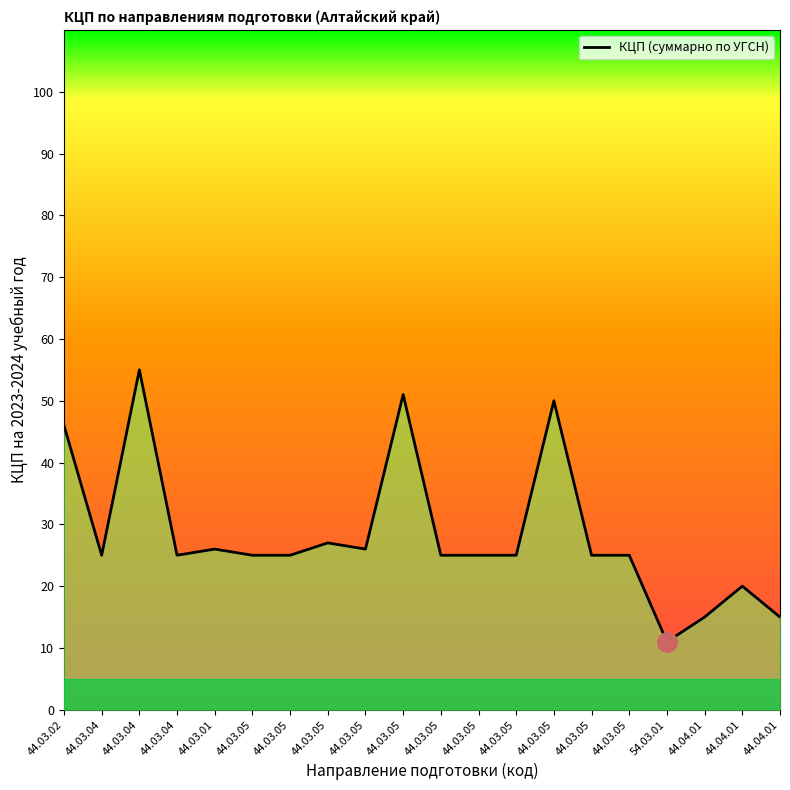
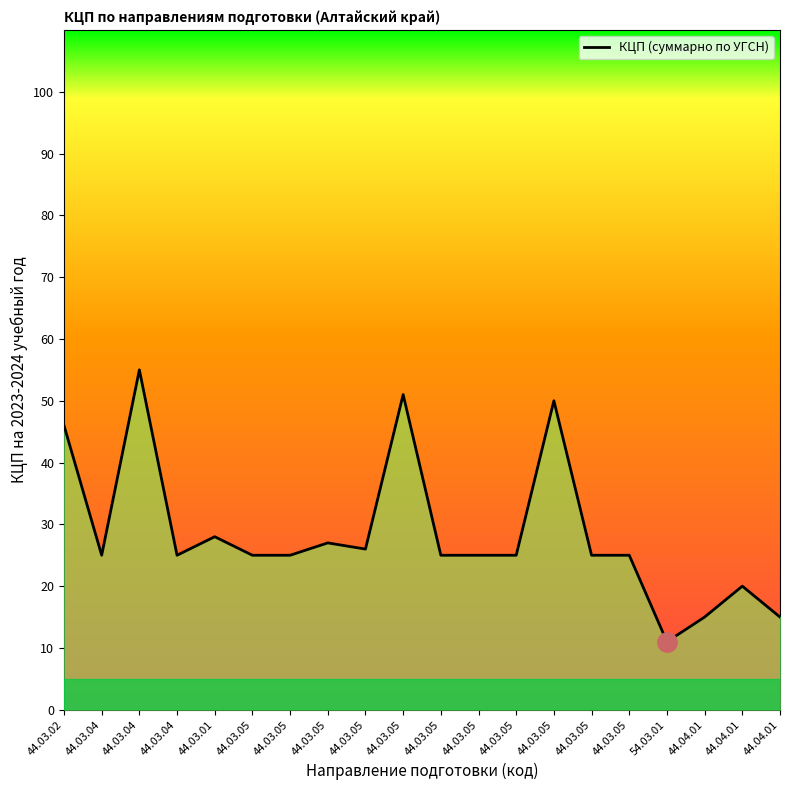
КЦП (суммарно по УГСН), 44.03.01: 26 -> 28
